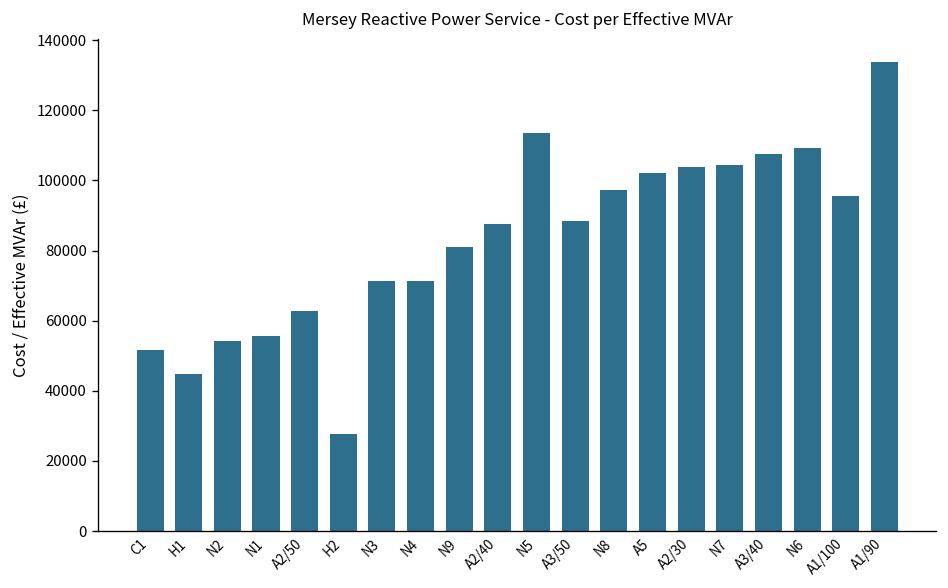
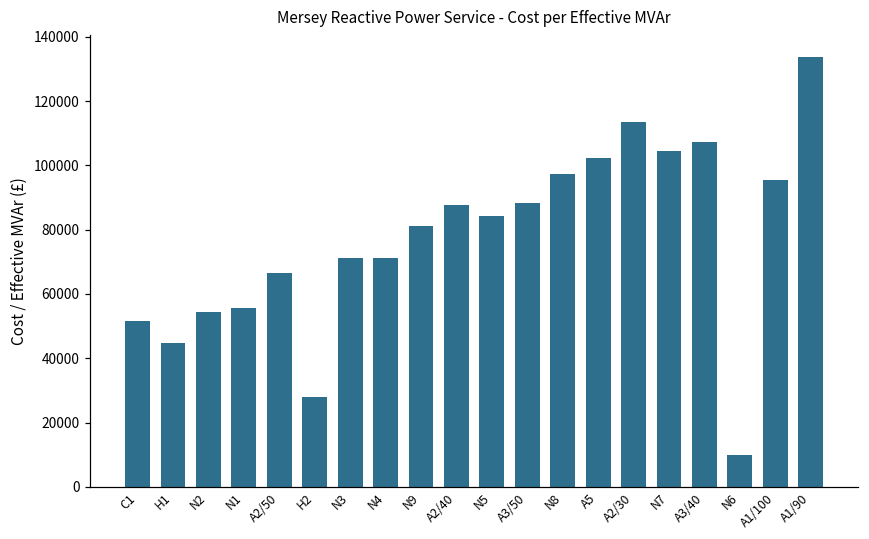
A2/50: 63000 -> 67000
N5: 113000 -> 84000
A2/30: 104000 -> 113000
N6: 109000 -> 10000
